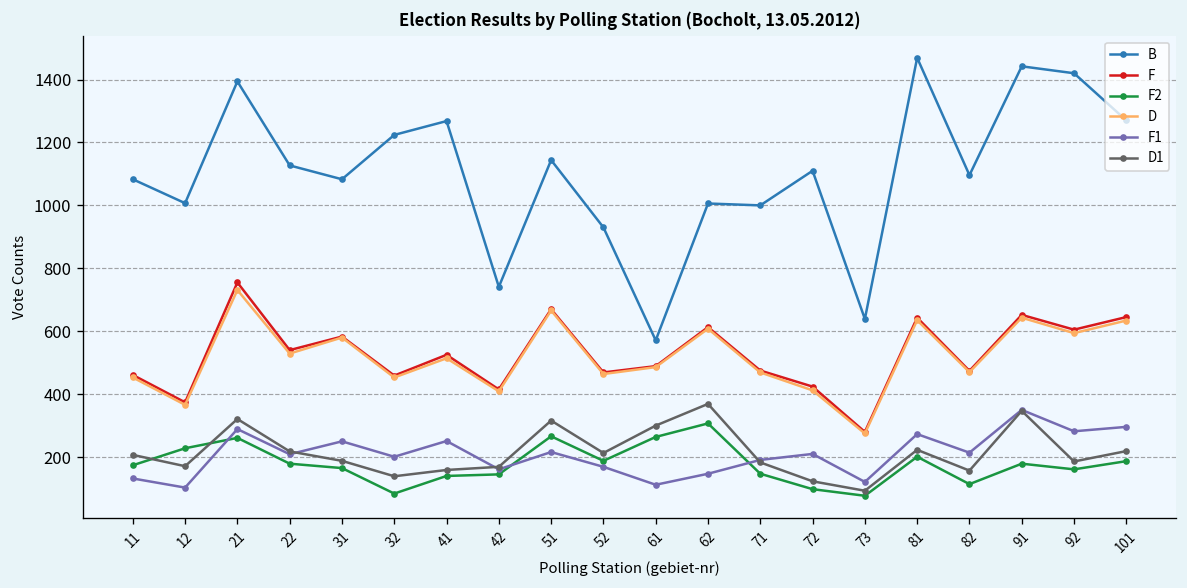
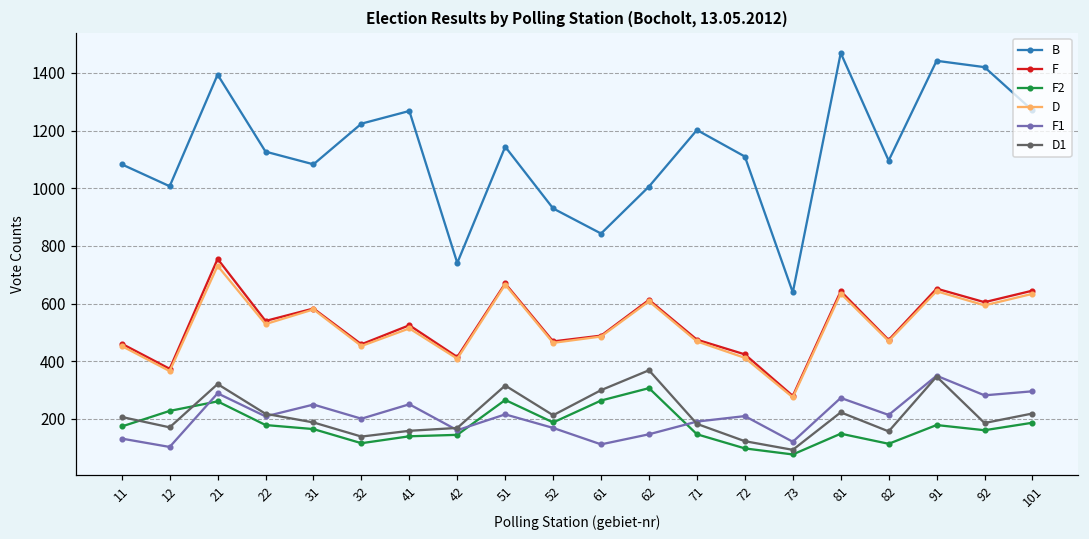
F2, 32: 80 -> 120
B, 61: 570 -> 840
B, 71: 1000 -> 1200
F2, 81: 200 -> 150
